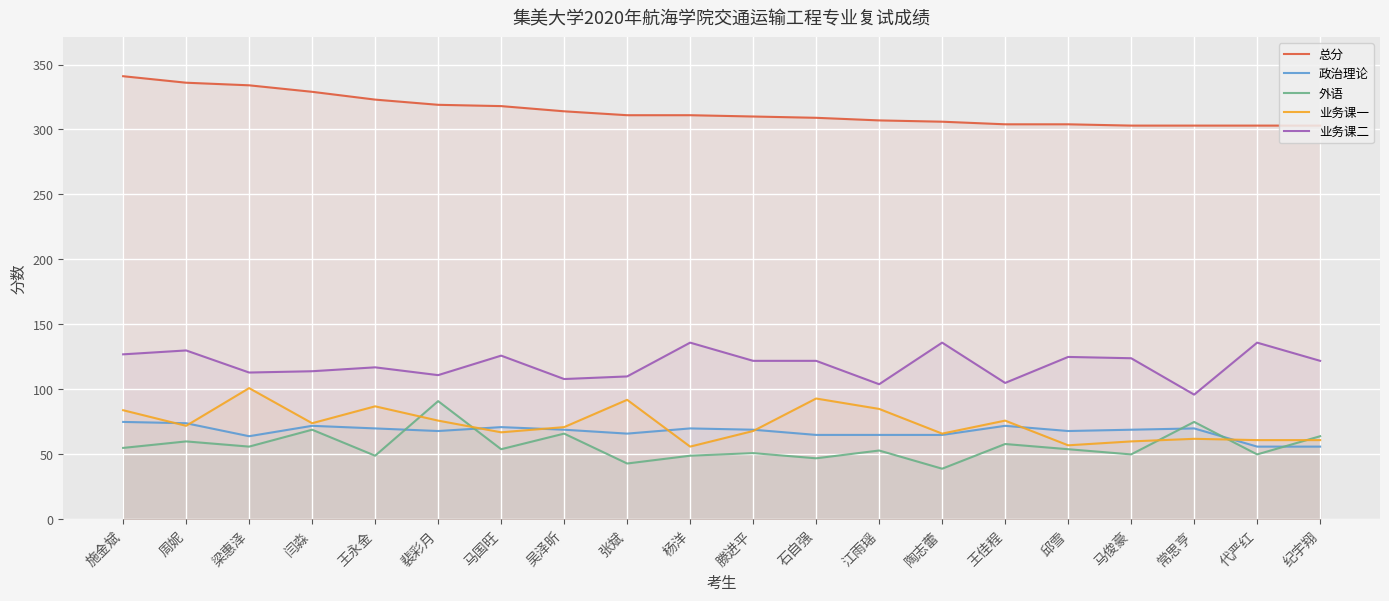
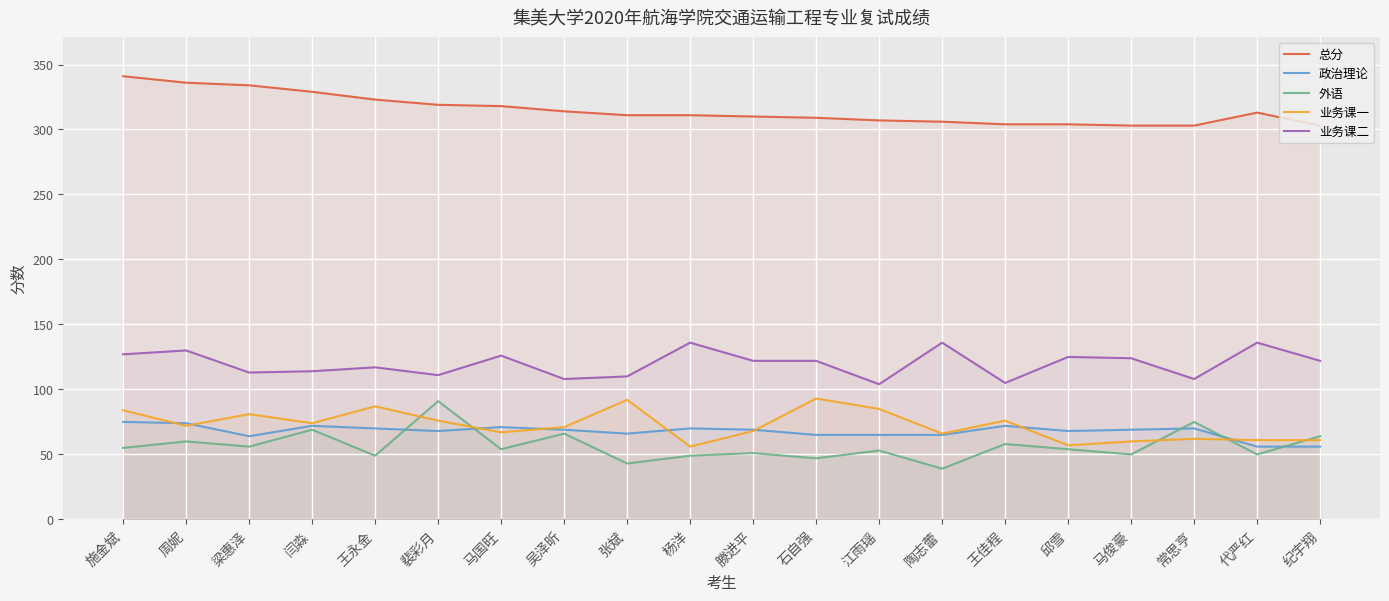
业务课一, 梁惠泽: 101 -> 81
业务课二, 常思亨: 96 -> 108
总分, 代严红: 303 -> 313
